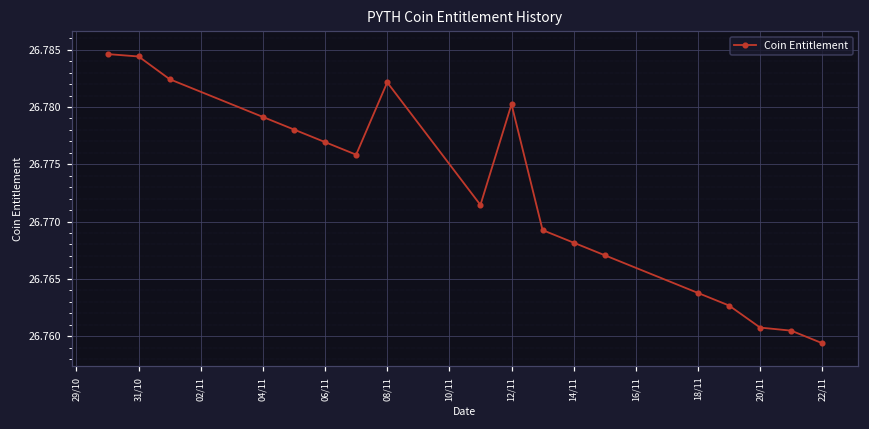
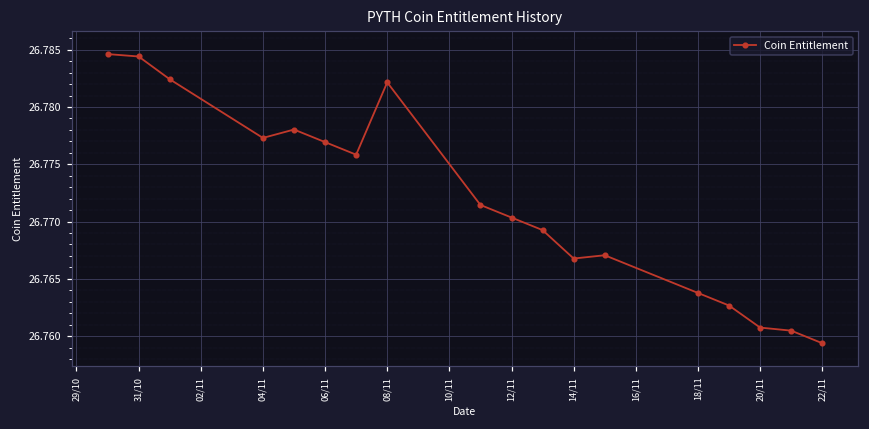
04/11: 26.7791 -> 26.7773
12/11: 26.7802 -> 26.7703
14/11: 26.7682 -> 26.7668
